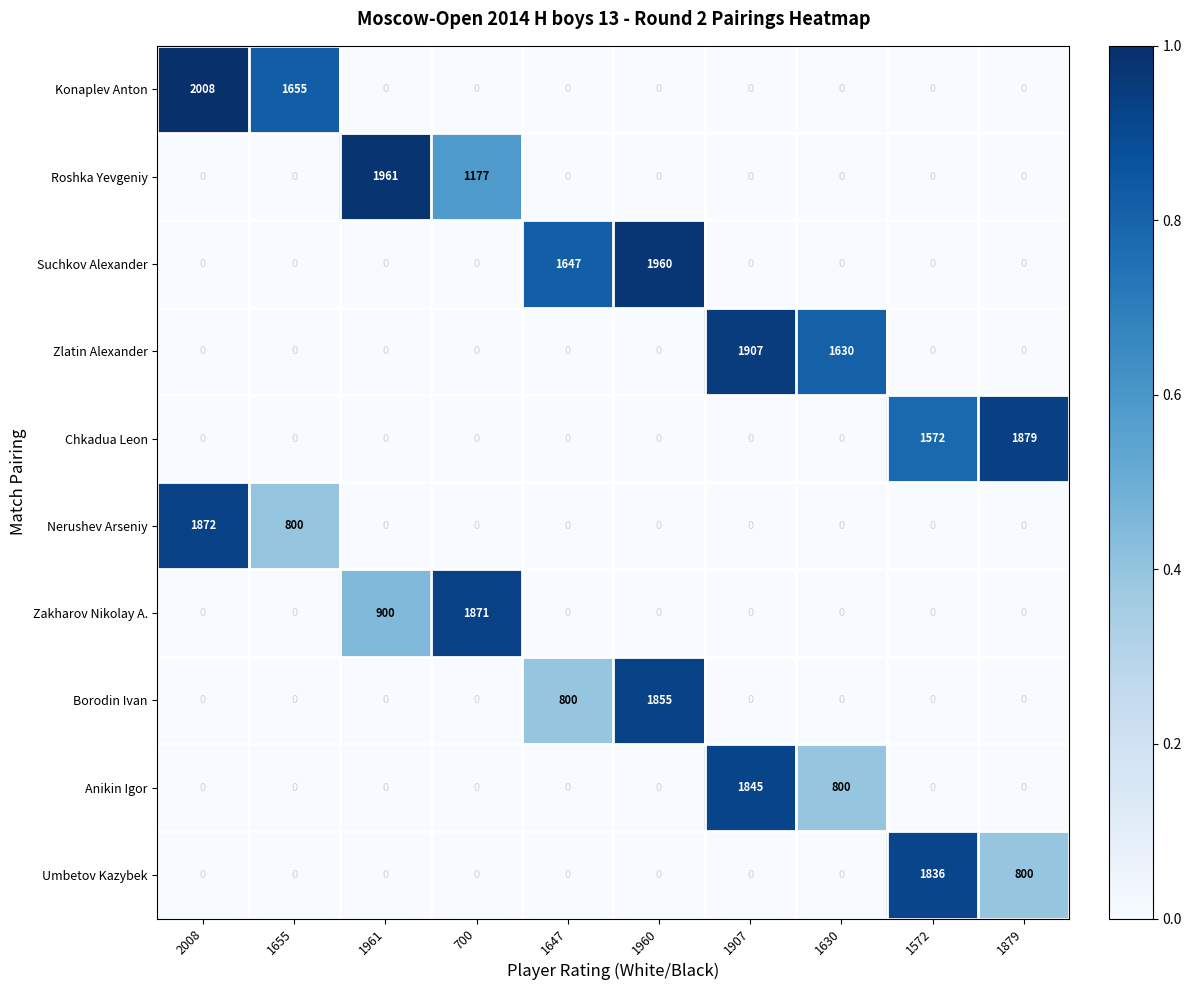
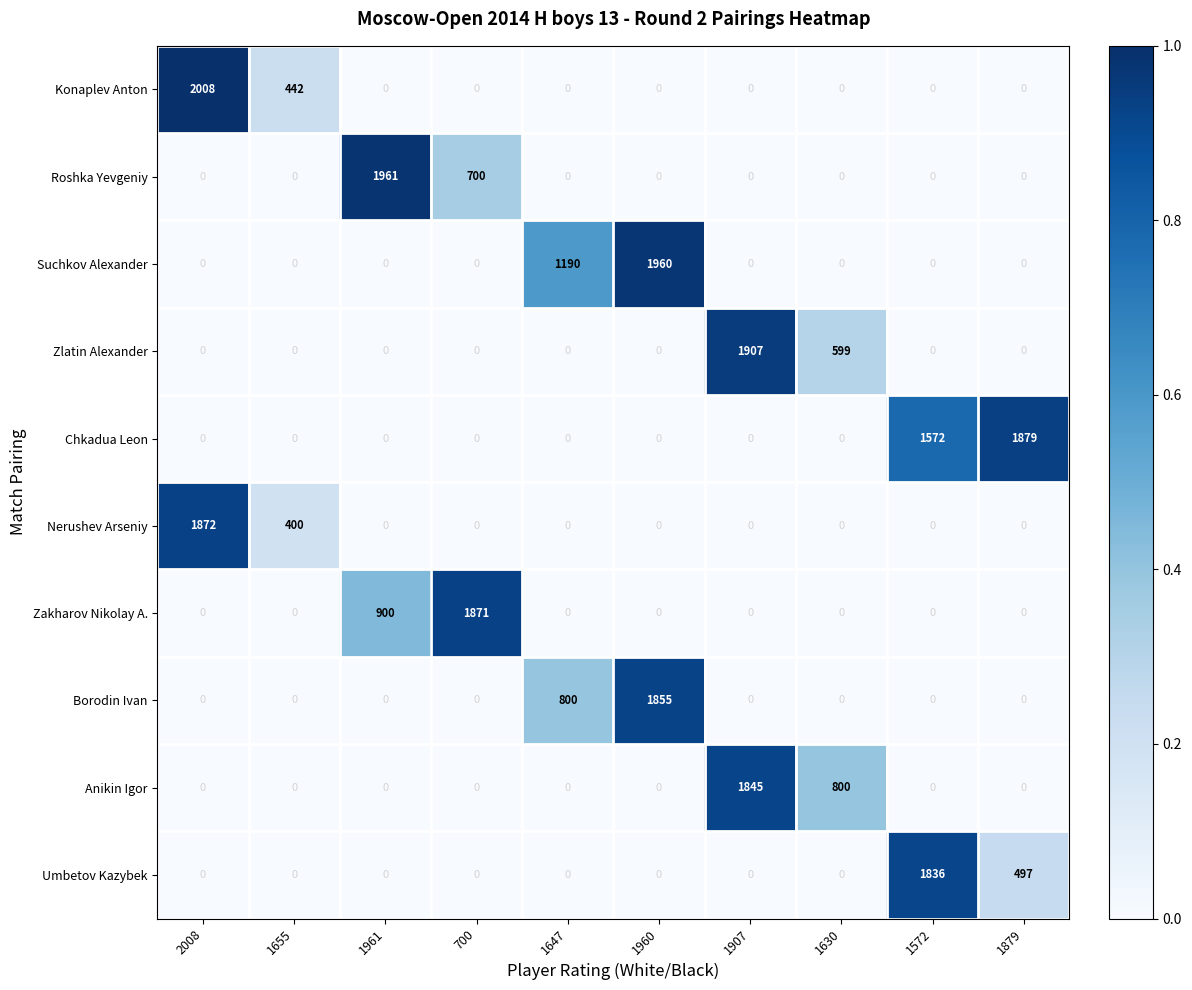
Konaplev Anton, 1655: 1655 -> 442
Roshka Yevgeniy, 700: 1177 -> 700
Suchkov Alexander, 1647: 1647 -> 1190
Zlatin Alexander, 1630: 1630 -> 599
Nerushev Arseniy, 1655: 800 -> 400
Umbetov Kazybek, 1879: 800 -> 497
